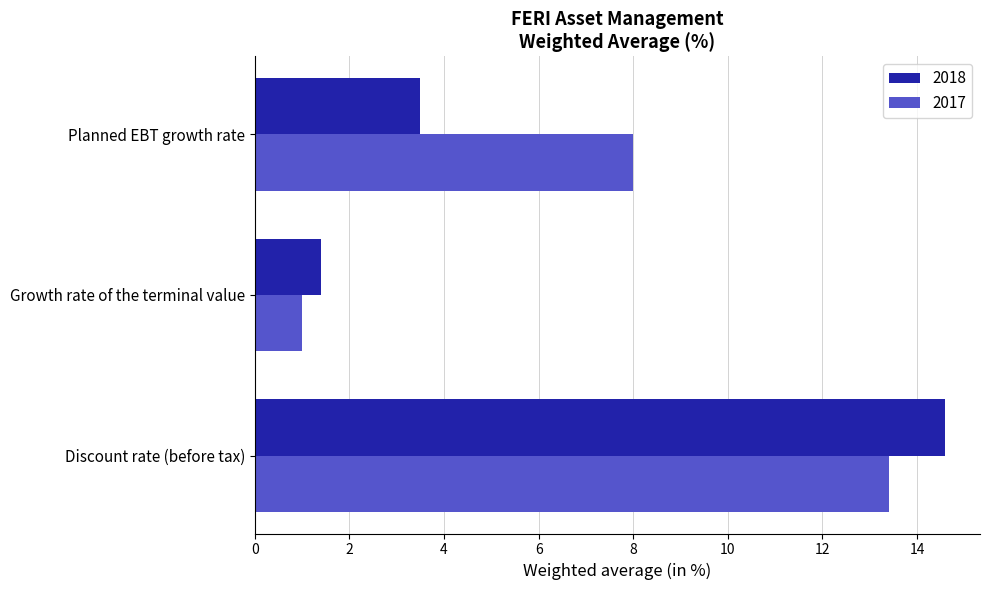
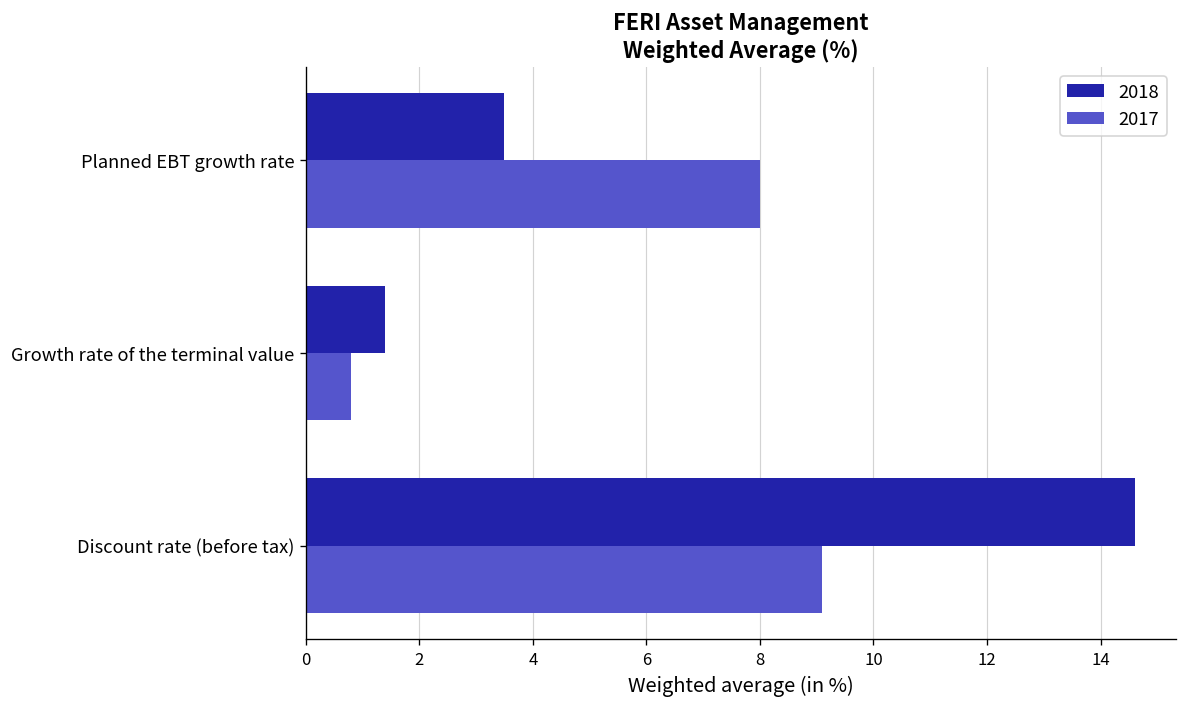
2017, Growth rate of the terminal value: 1.0 -> 0.8
2017, Discount rate (before tax): 13.4 -> 9.1
